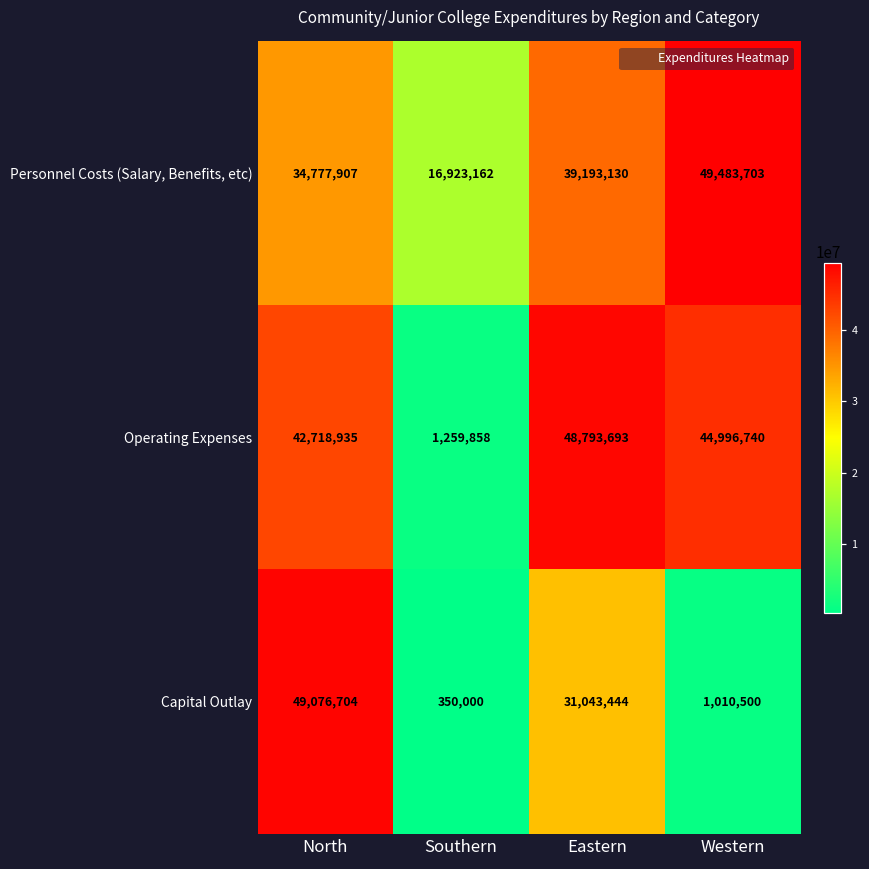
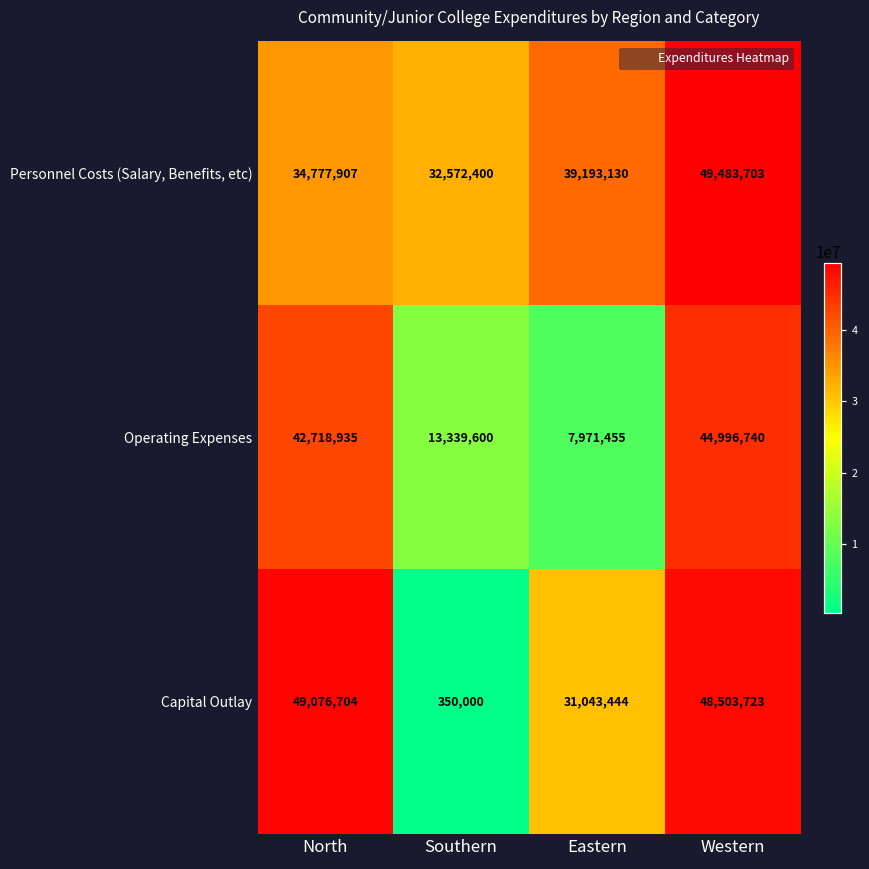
Personnel Costs (Salary, Benefits, etc), Southern: 16,923,162 -> 32,572,400
Operating Expenses, Southern: 1,259,858 -> 13,339,600
Operating Expenses, Eastern: 48,793,693 -> 7,971,455
Capital Outlay, Western: 1,010,500 -> 48,503,723
